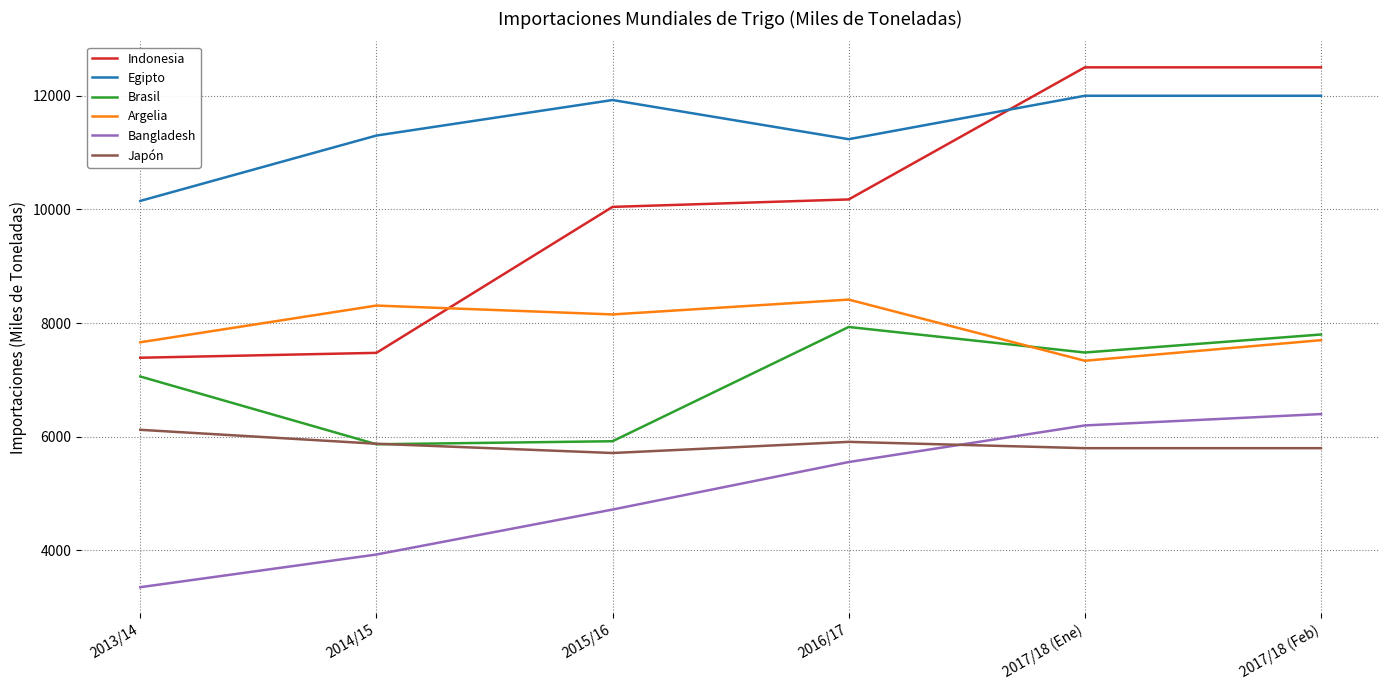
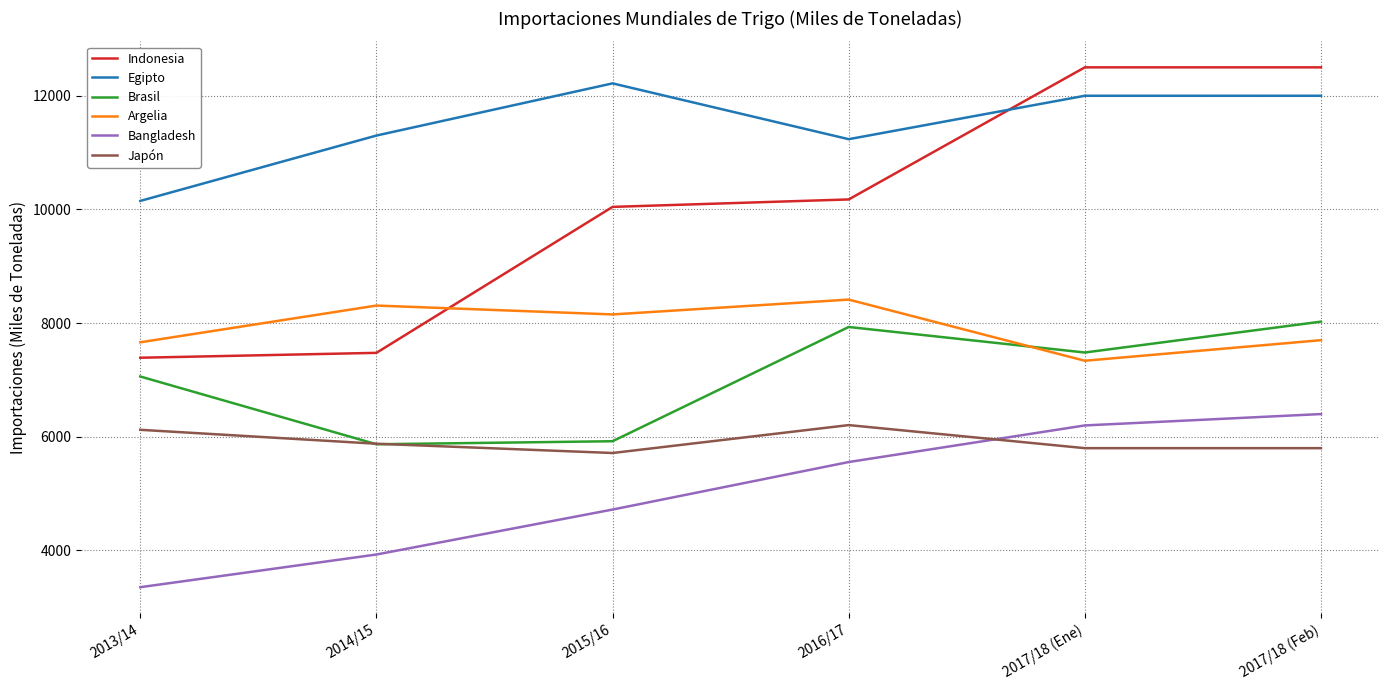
Egipto, 2015/16: 11900 -> 12200
Japón, 2016/17: 5900 -> 6200
Brasil, 2017/18 (Feb): 7800 -> 8000
